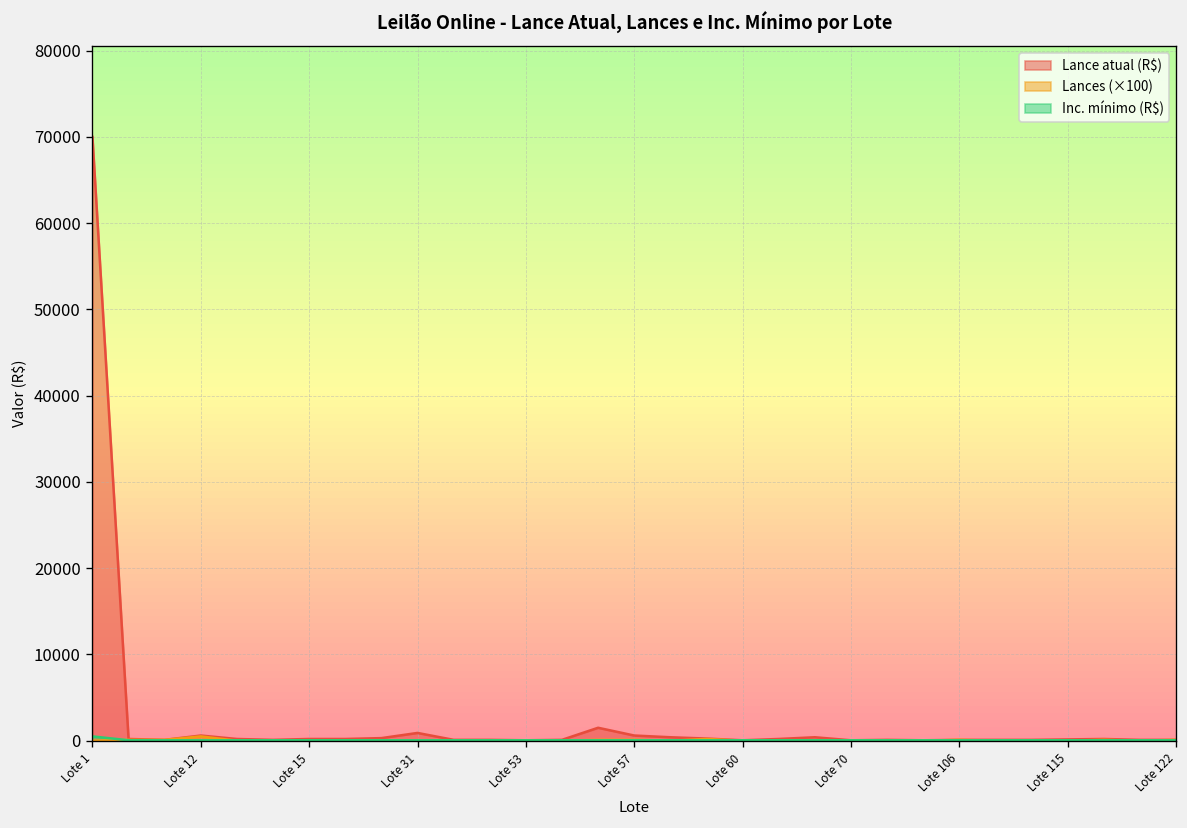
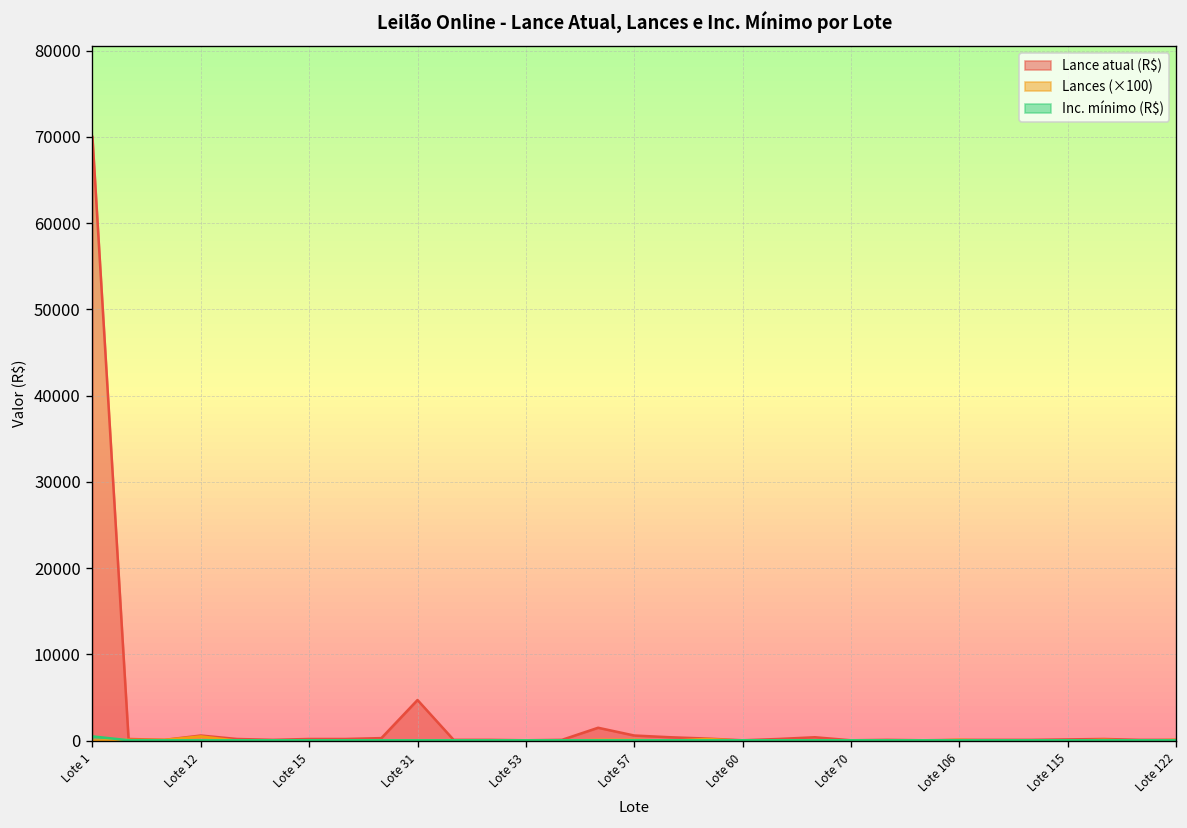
Lance atual (R$), Lote 31: 1000 -> 5000
